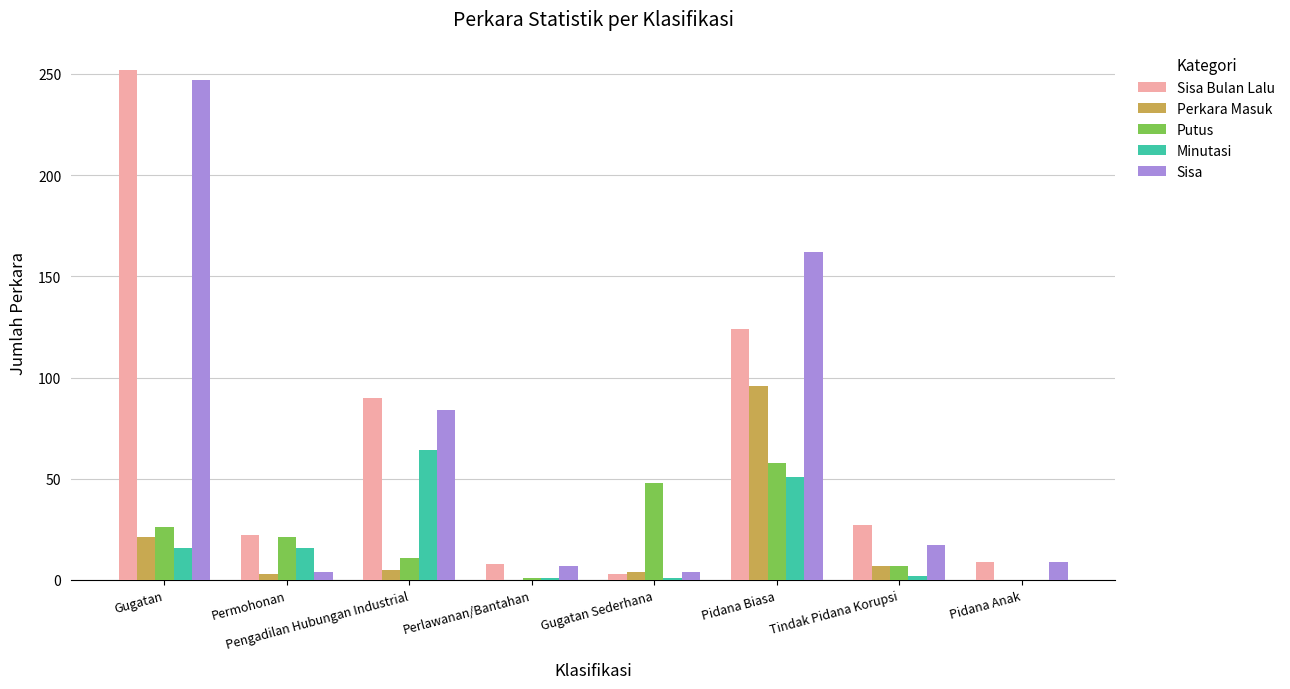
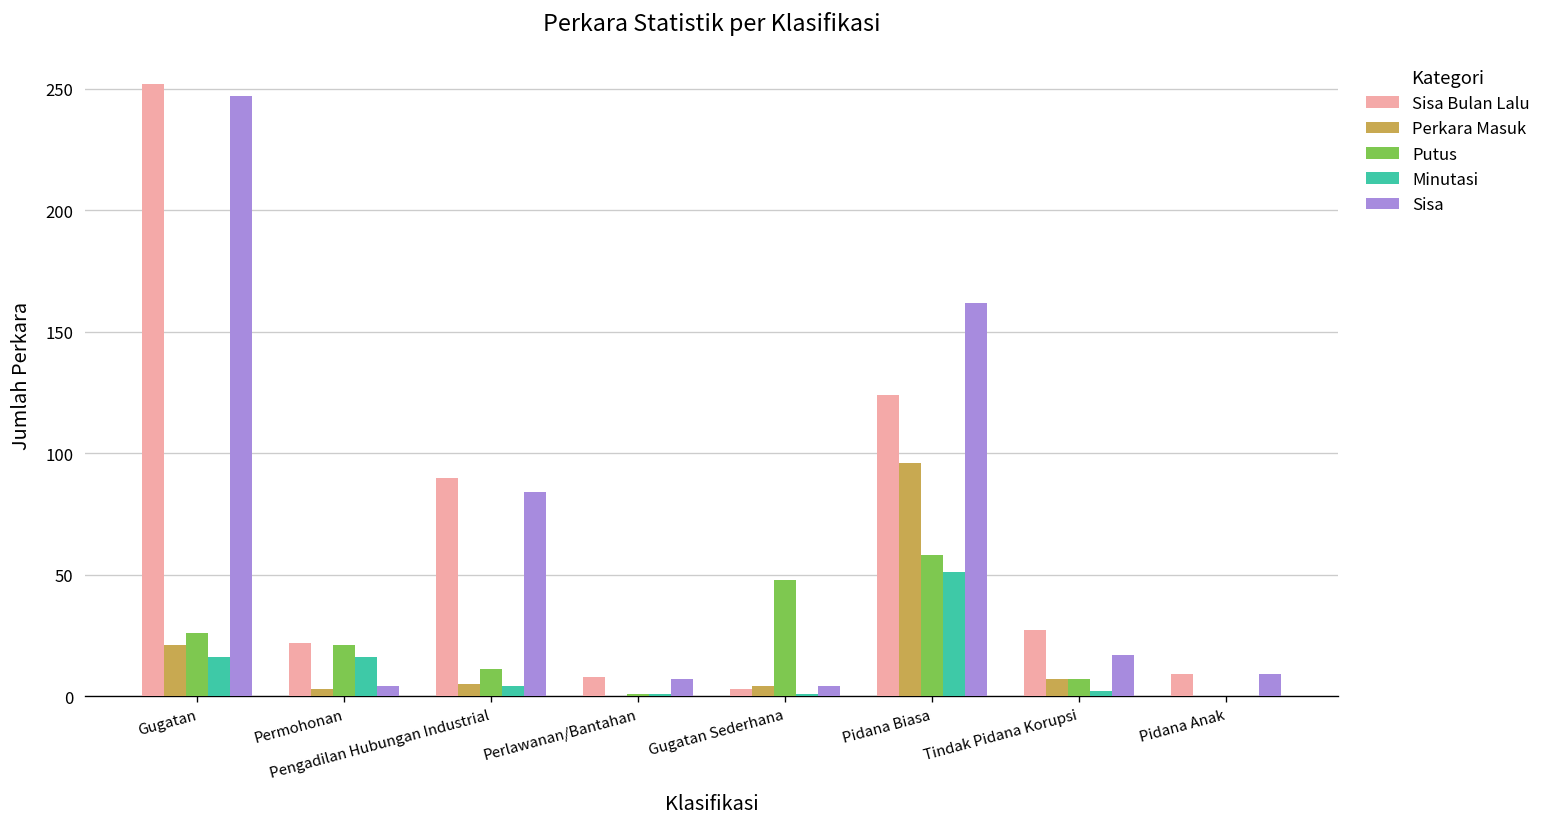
Minutasi, Pengadilan Hubungan Industrial: 64 -> 4
